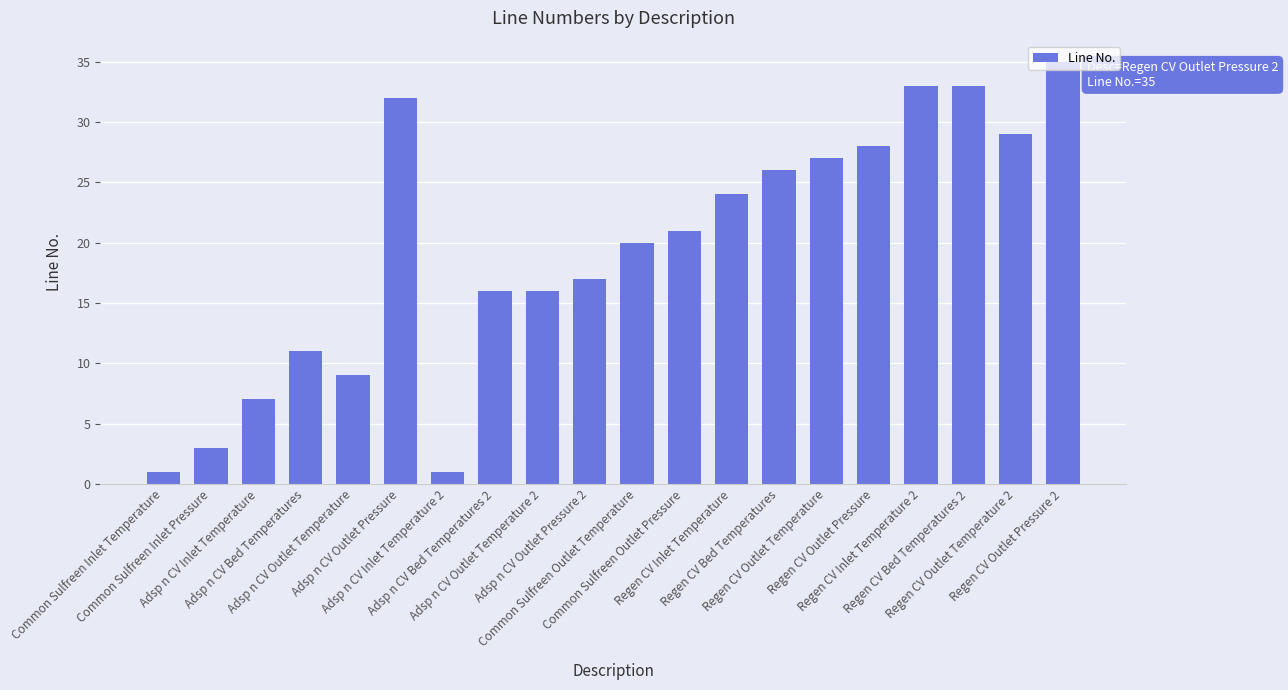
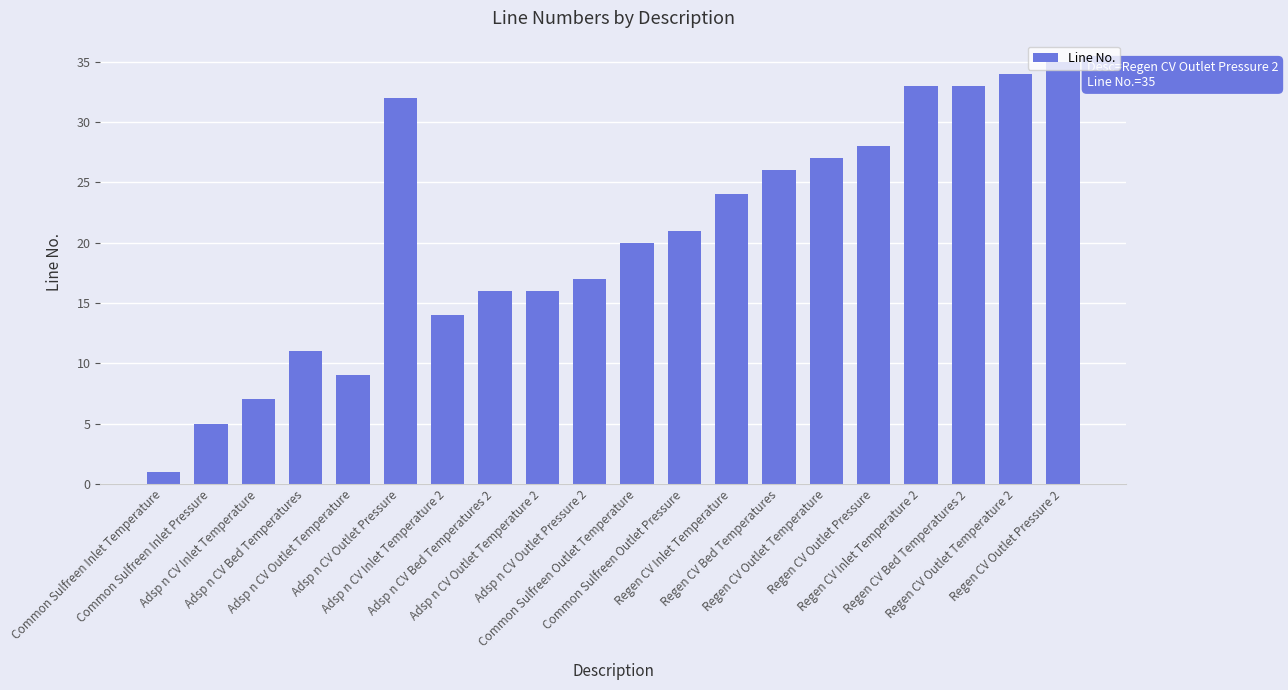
Common Sulfreen Inlet Pressure: 3 -> 5
Adsp n CV Inlet Temperature 2: 1 -> 14
Regen CV Outlet Temperature 2: 29 -> 34
